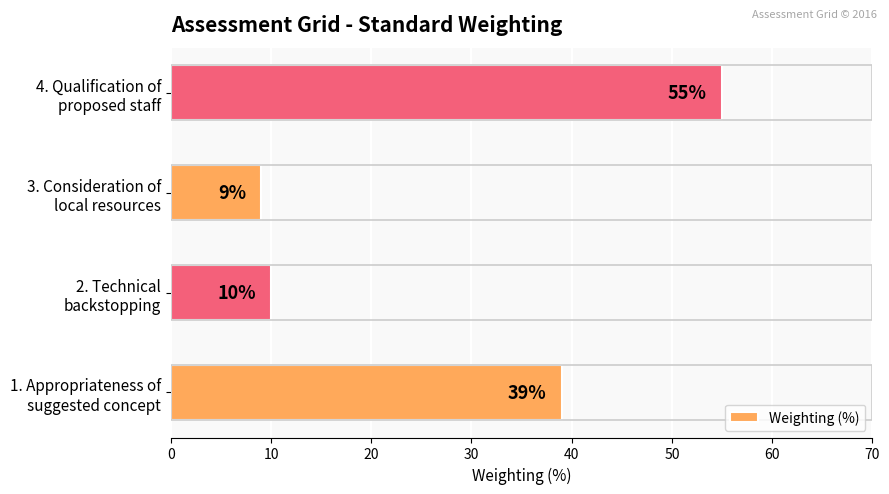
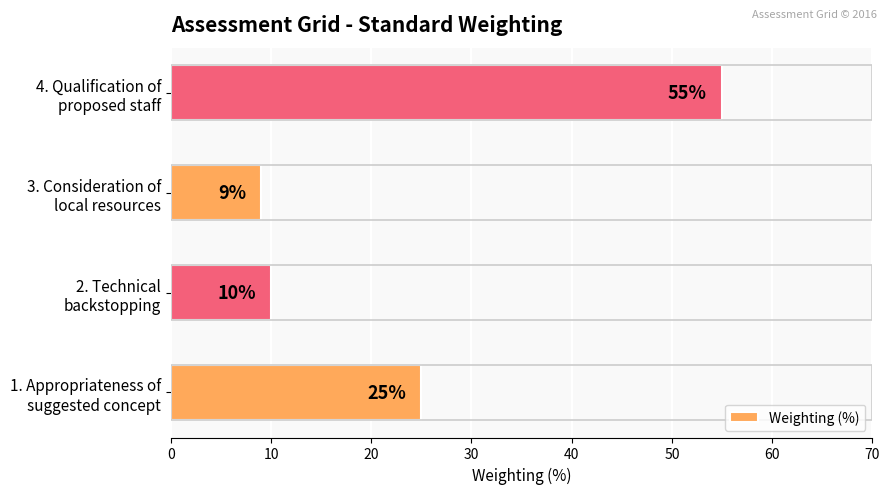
1. Appropriateness of suggested concept: 39% -> 25%
